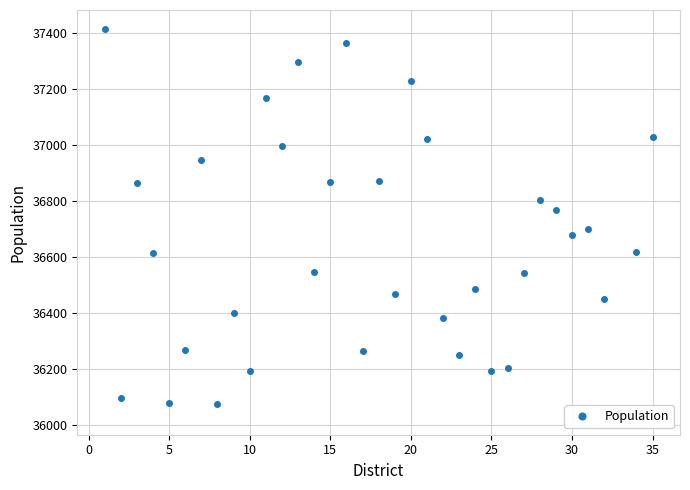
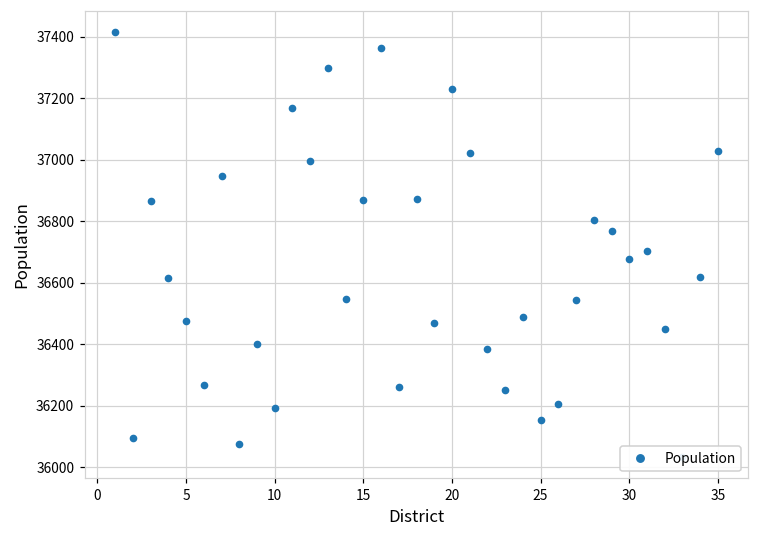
5: 36080 -> 36470
25: 36190 -> 36150
